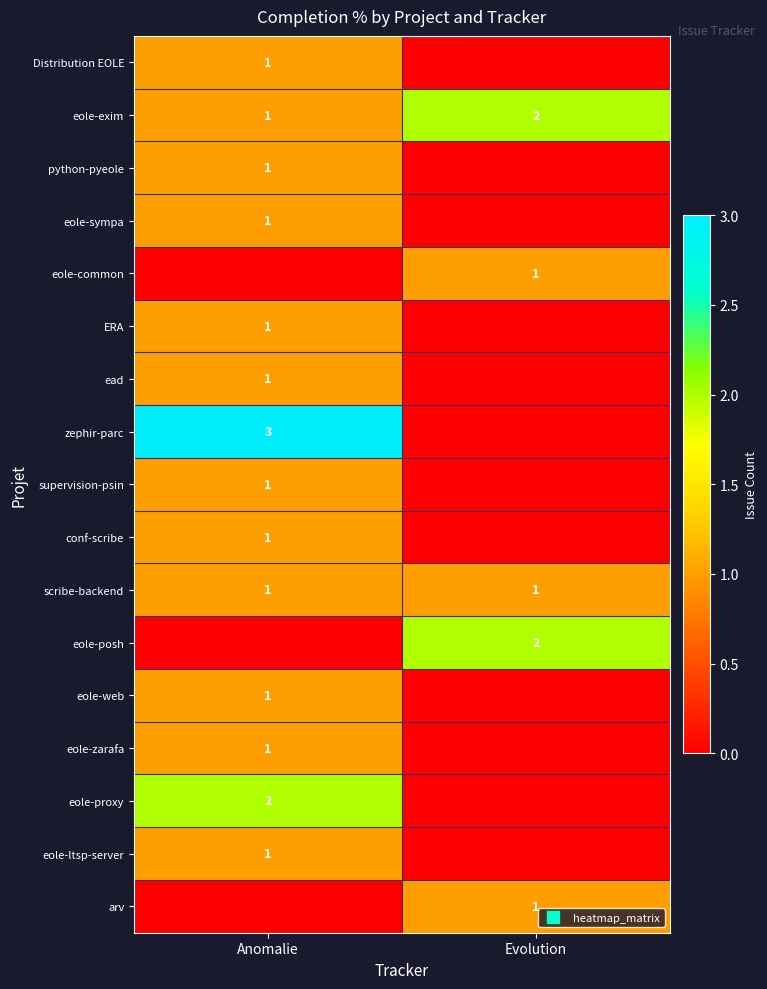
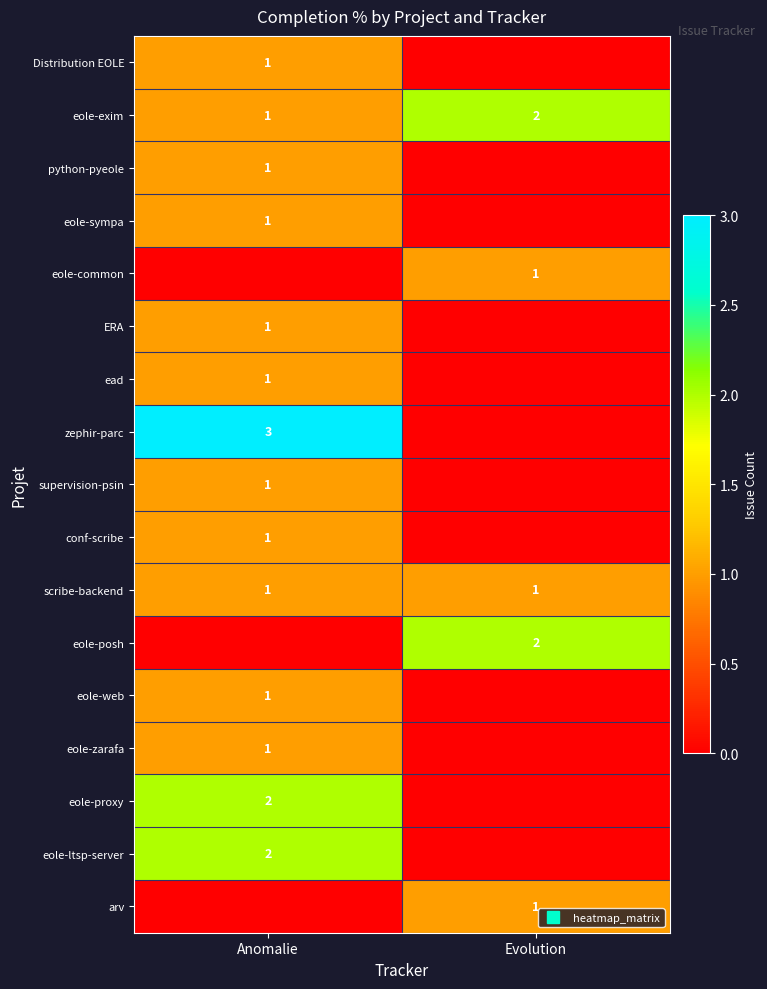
eole-ltsp-server, Anomalie: 1 -> 2
